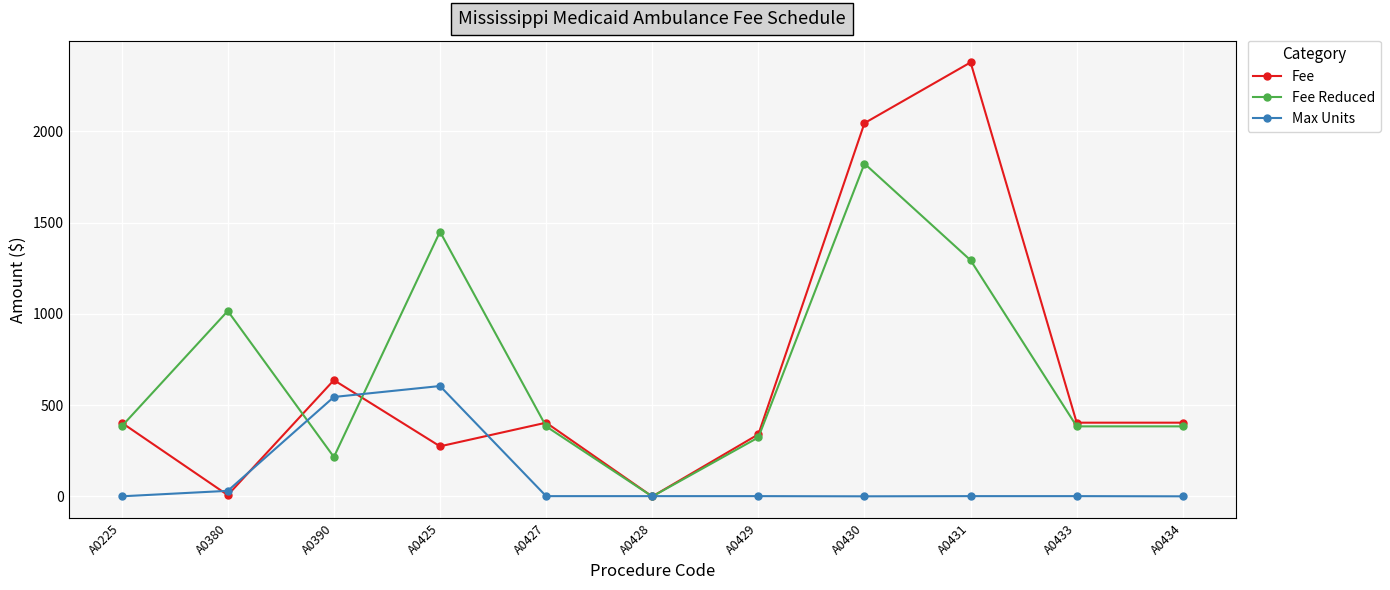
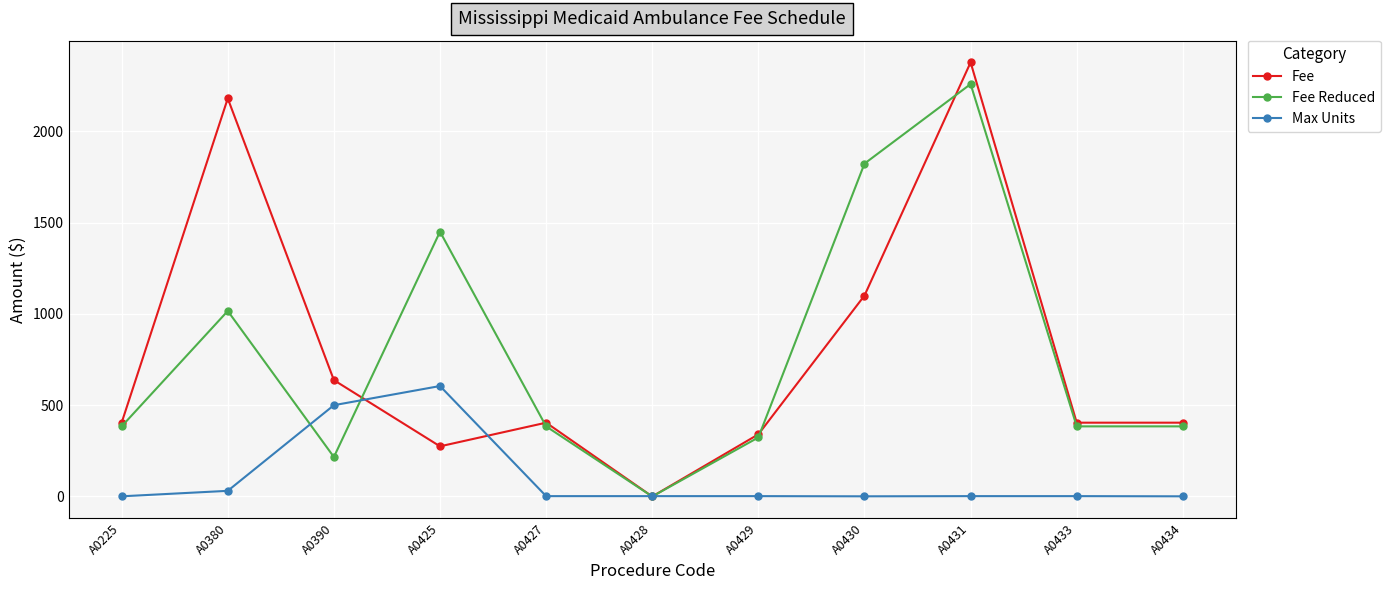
Fee, A0380: 10 -> 2180
Max Units, A0390: 550 -> 500
Fee, A0430: 2040 -> 1100
Fee Reduced, A0431: 1290 -> 2260
